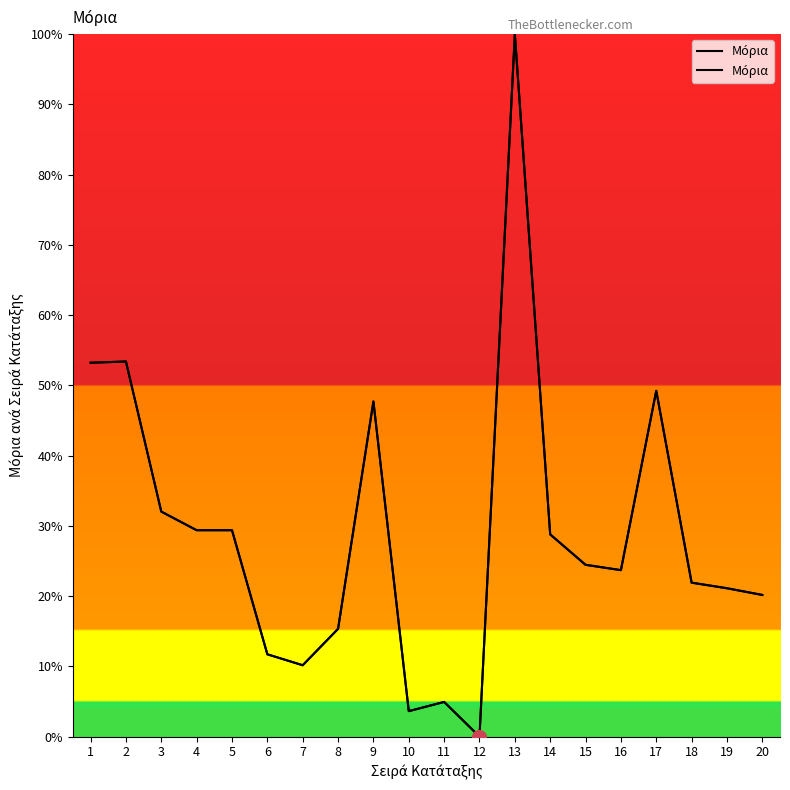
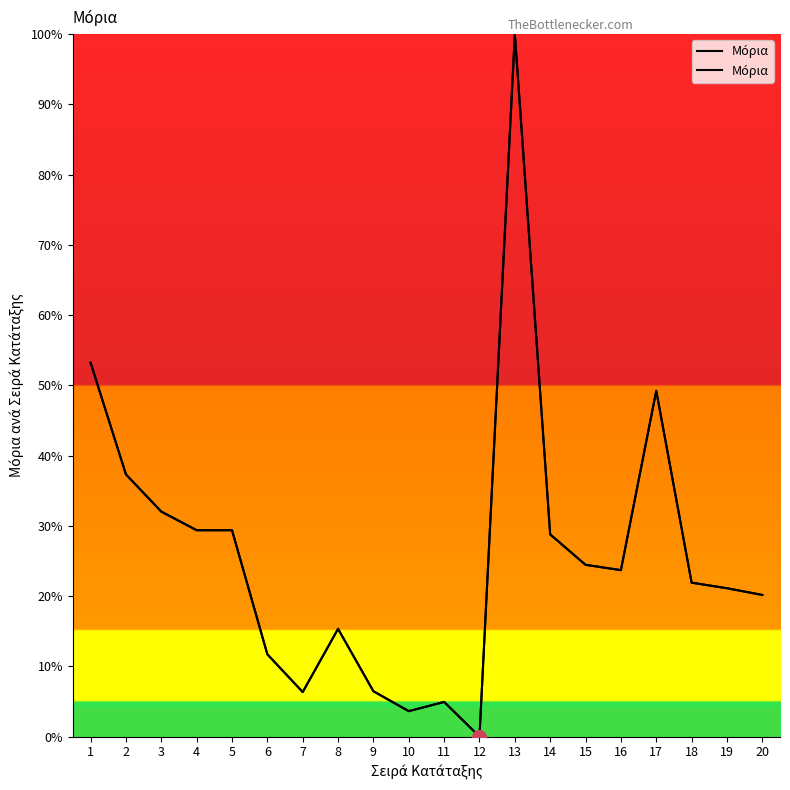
Μόρια, 2: 53% -> 37%
Μόρια, 7: 10% -> 6%
Μόρια, 9: 48% -> 6%
